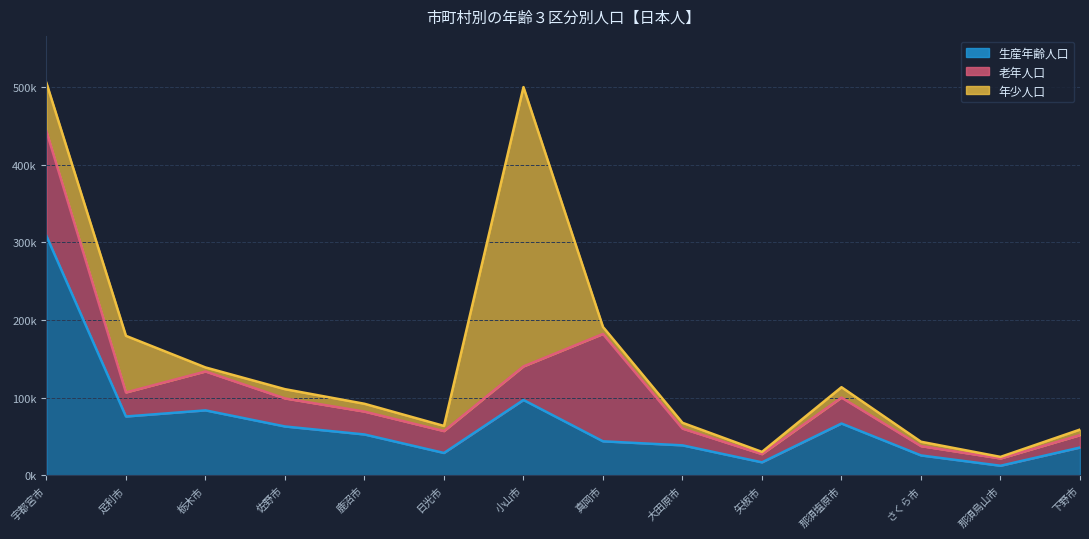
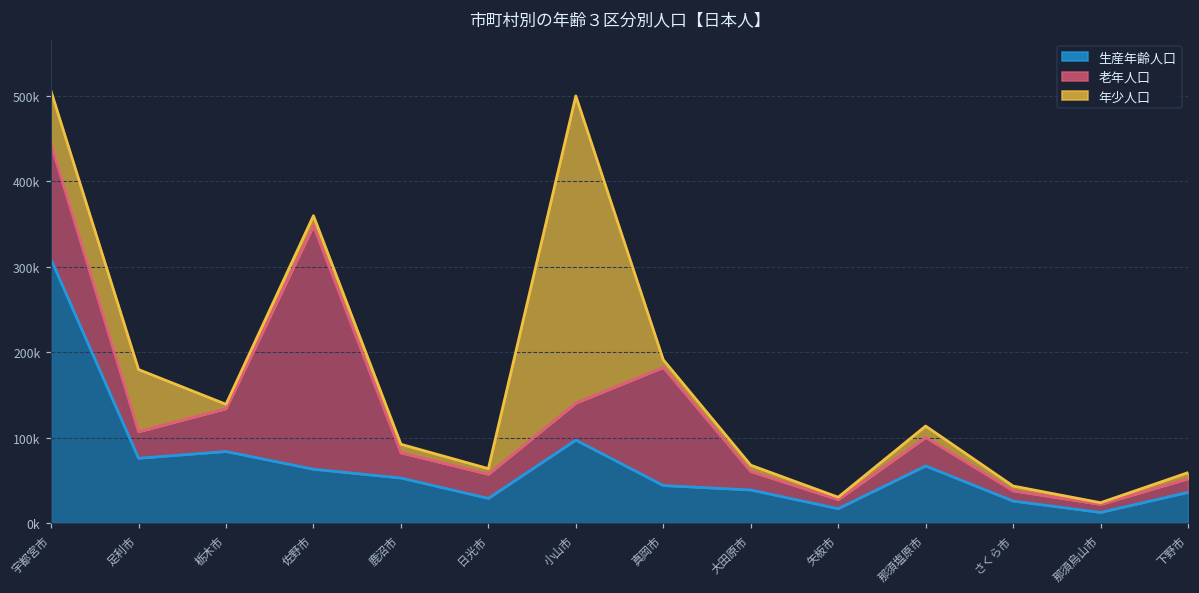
老年人口, 佐野市: 40000 -> 280000
